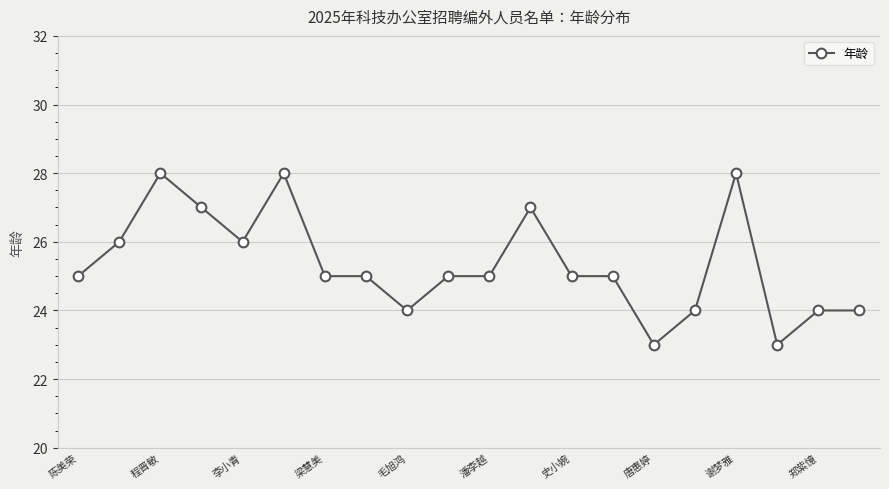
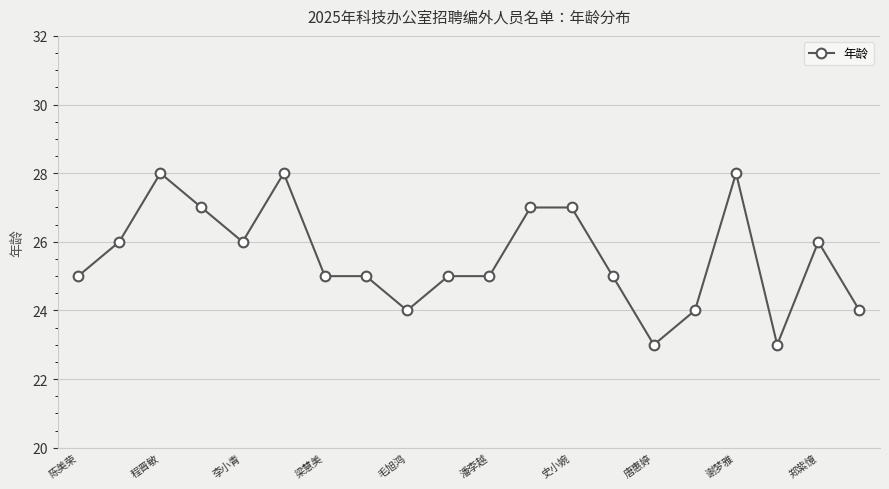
史小婉: 25 -> 27
郑紫憶: 24 -> 26
